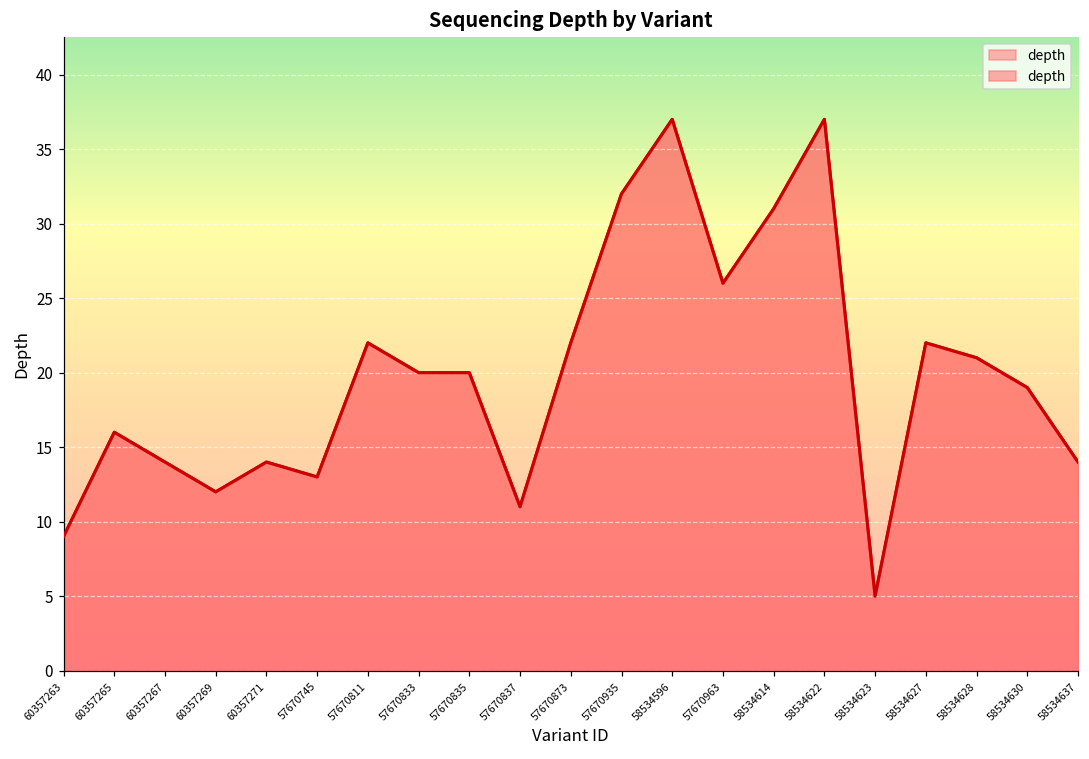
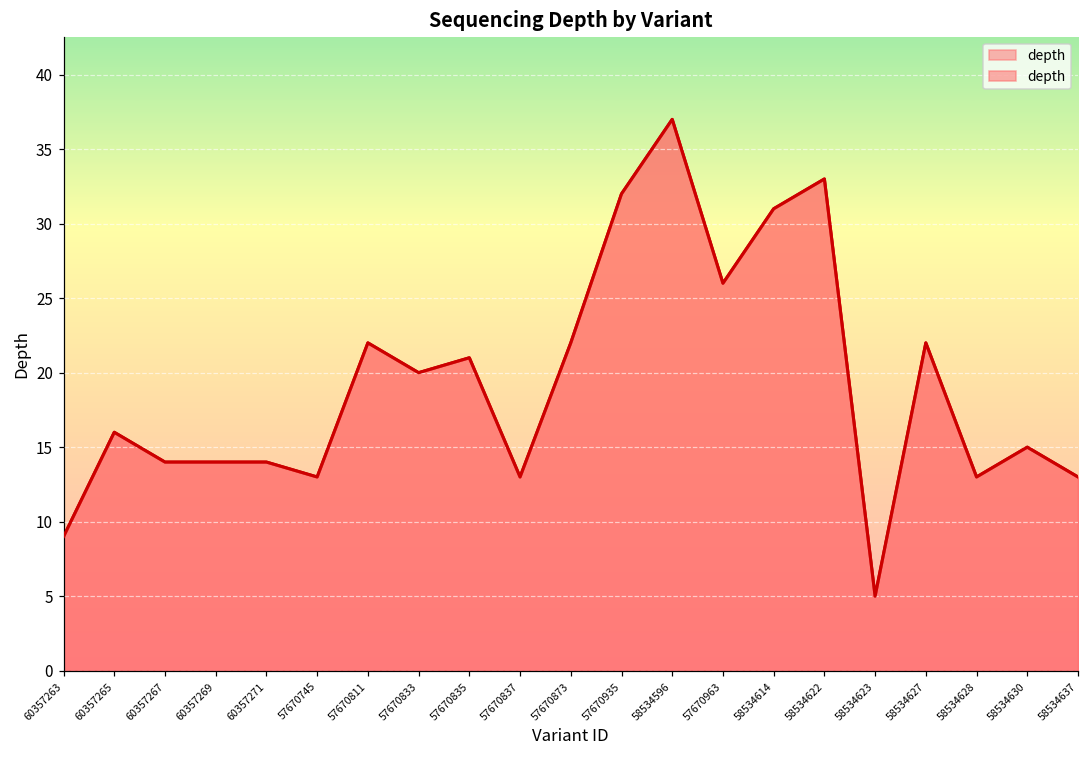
60357269: 12 -> 14
57670835: 20 -> 21
57670837: 11 -> 13
58534622: 37 -> 33
58534628: 21 -> 13
58534630: 19 -> 15
58534637: 14 -> 13
